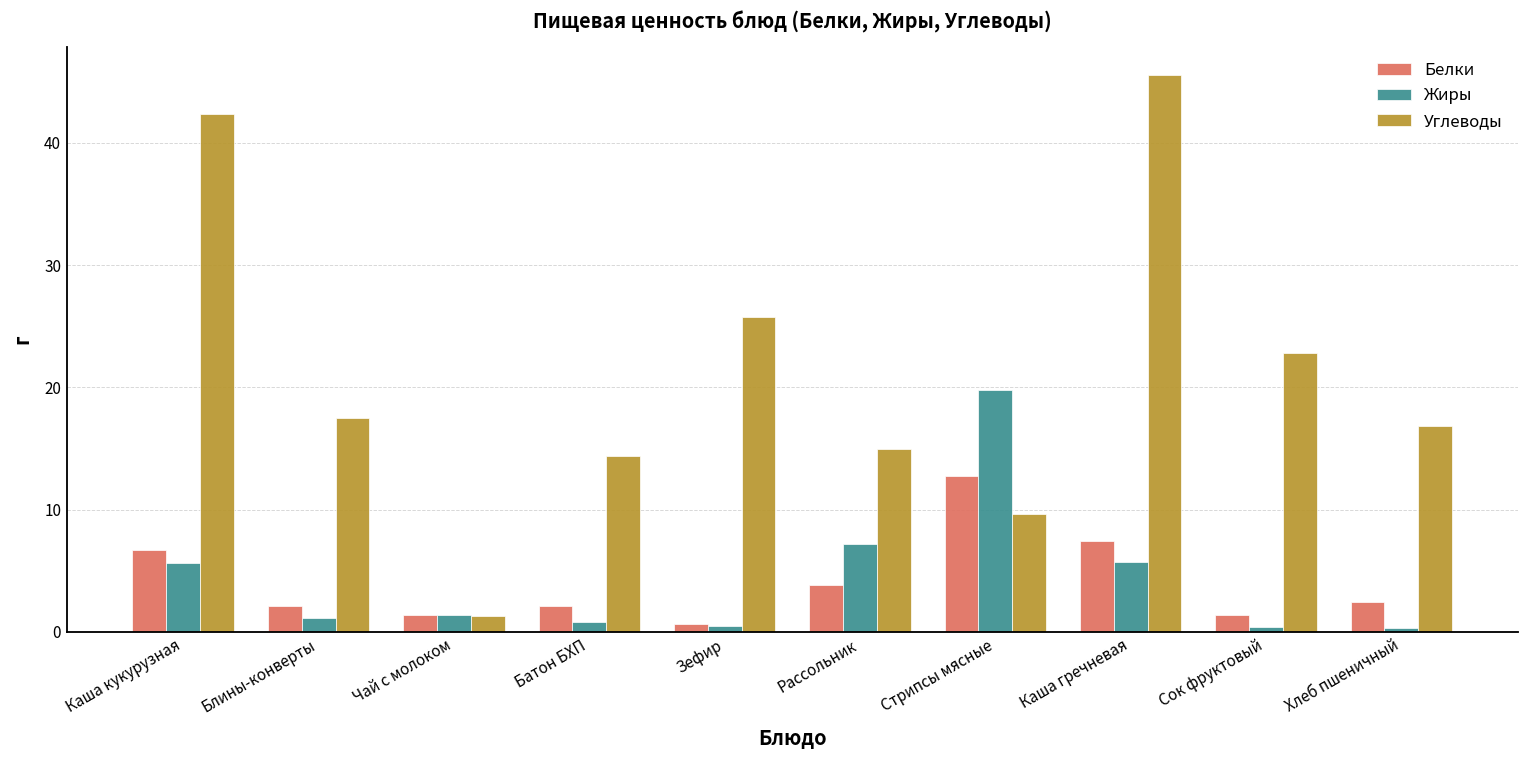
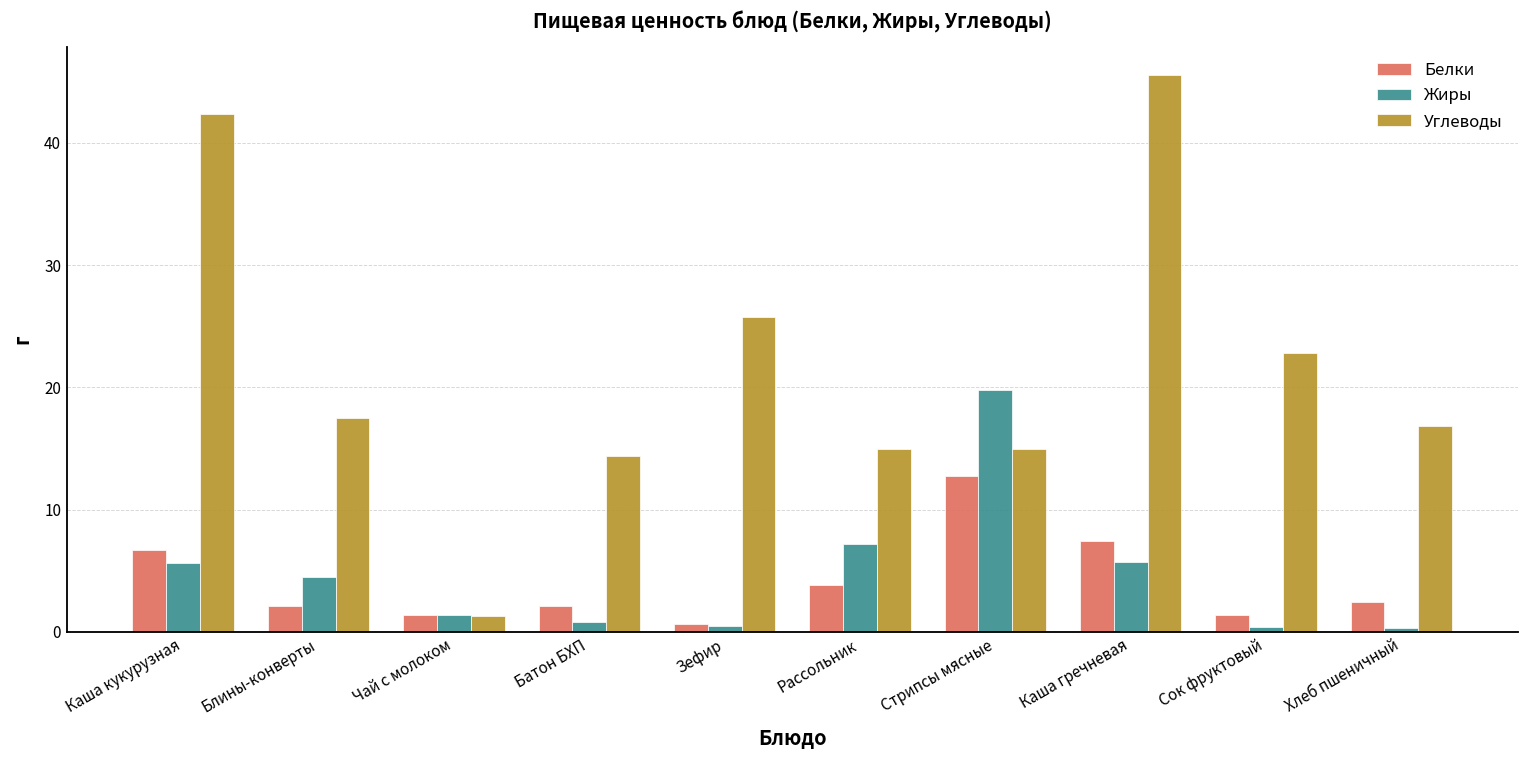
Жиры, Блины-конверты: 1.1 -> 4.5
Углеводы, Стрипсы мясные: 9.6 -> 14.9
